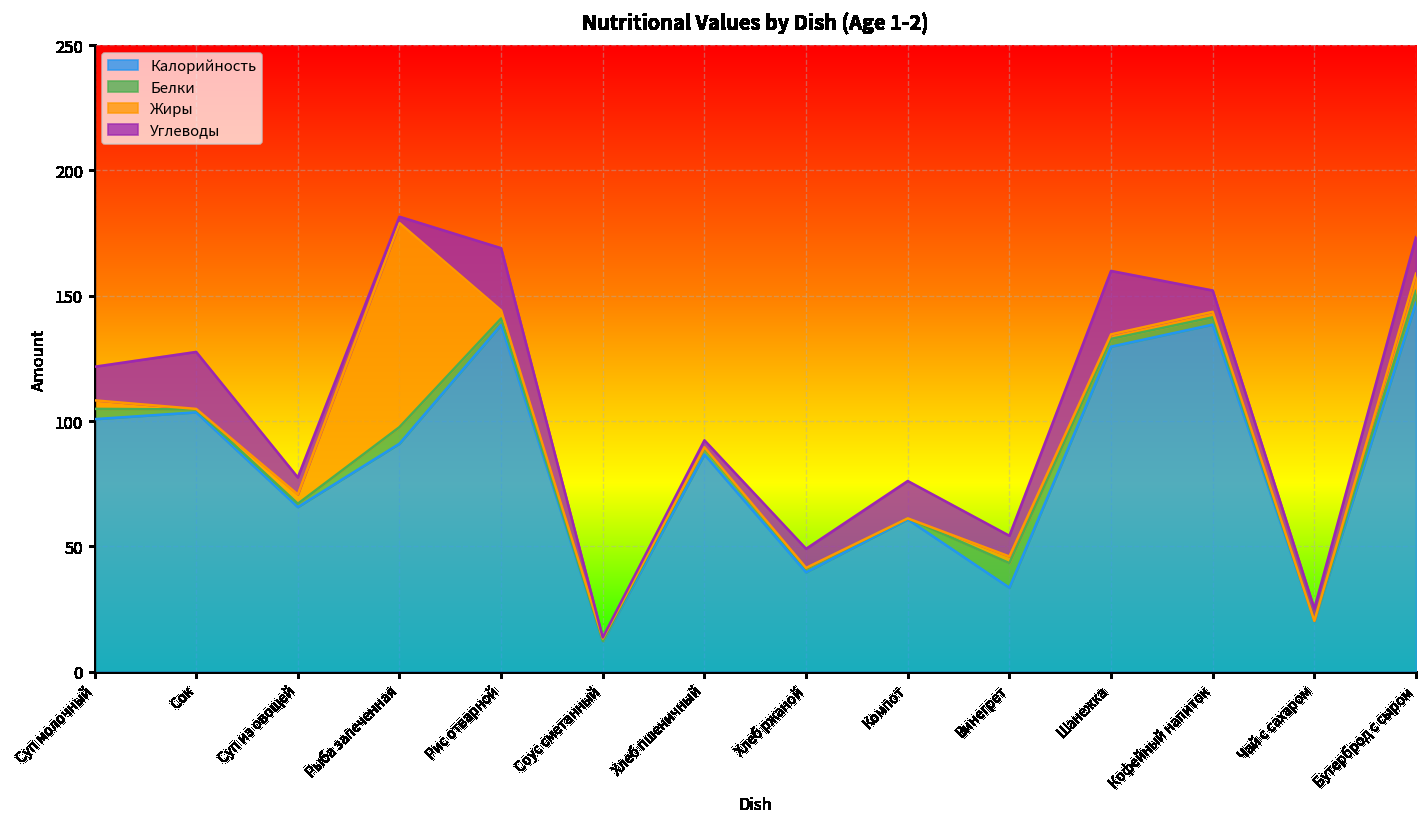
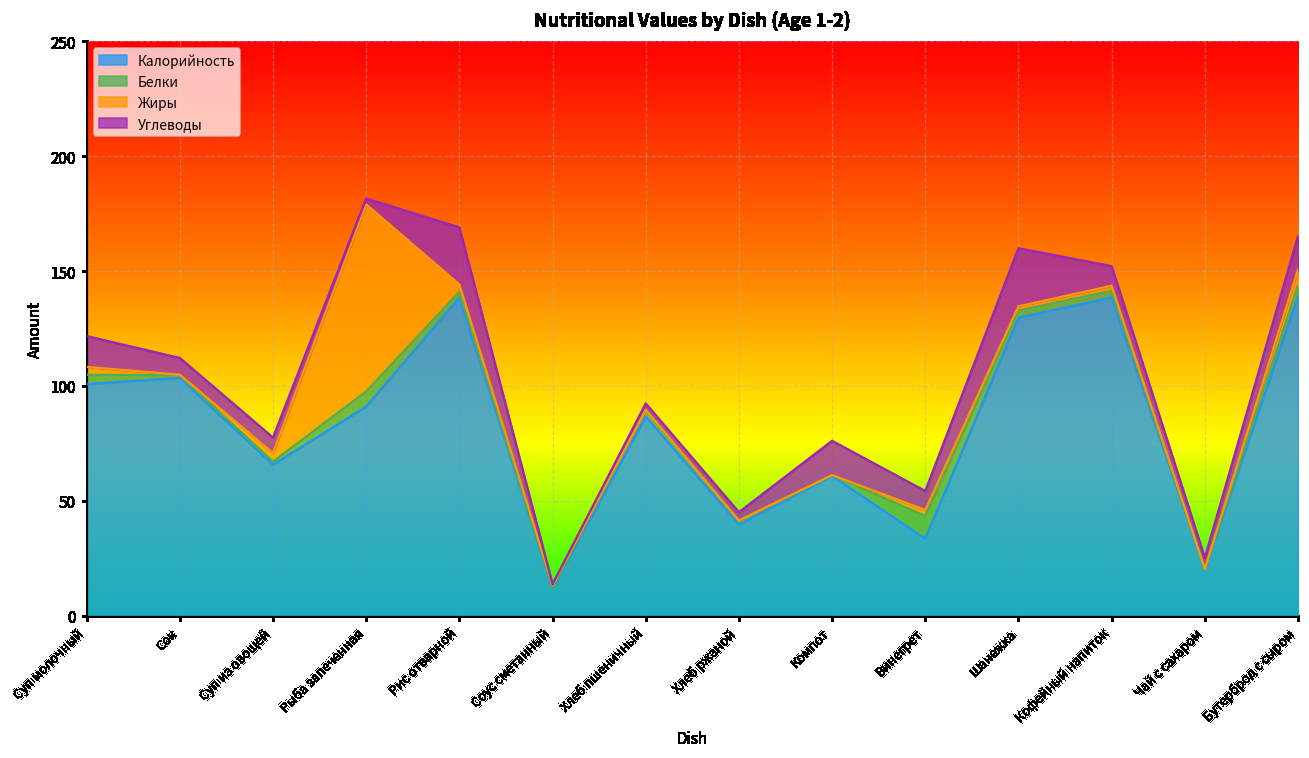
Углеводы, Сок: 23 -> 7
Углеводы, Хлеб ржаной: 8 -> 4
Калорийность, Бутерброд с сыром: 147 -> 139
